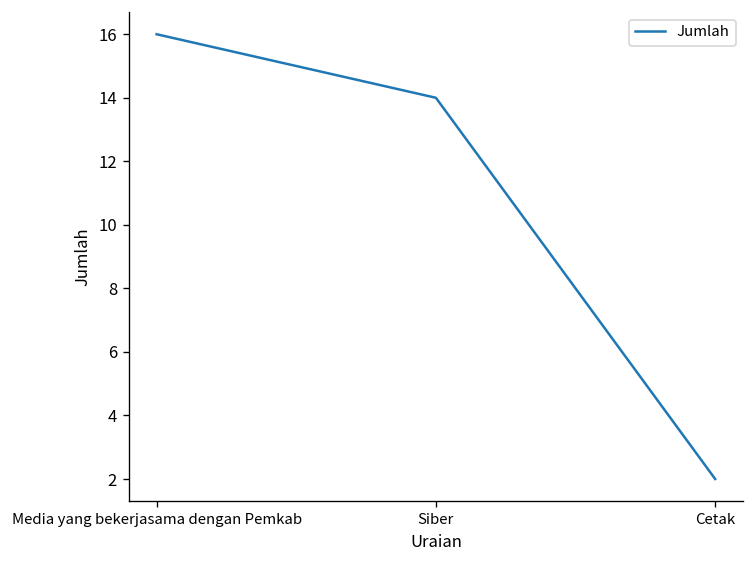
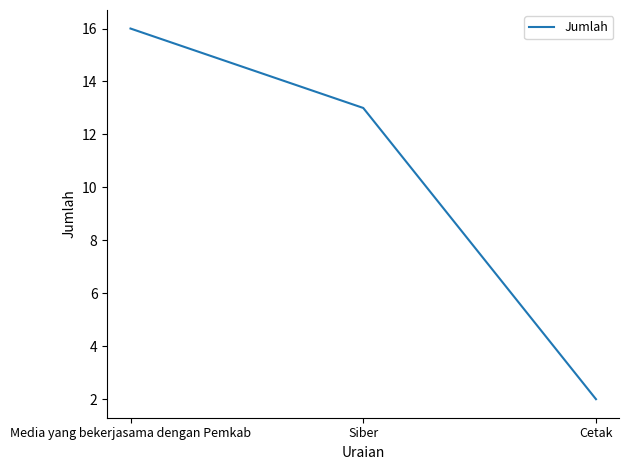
Siber: 14 -> 13
